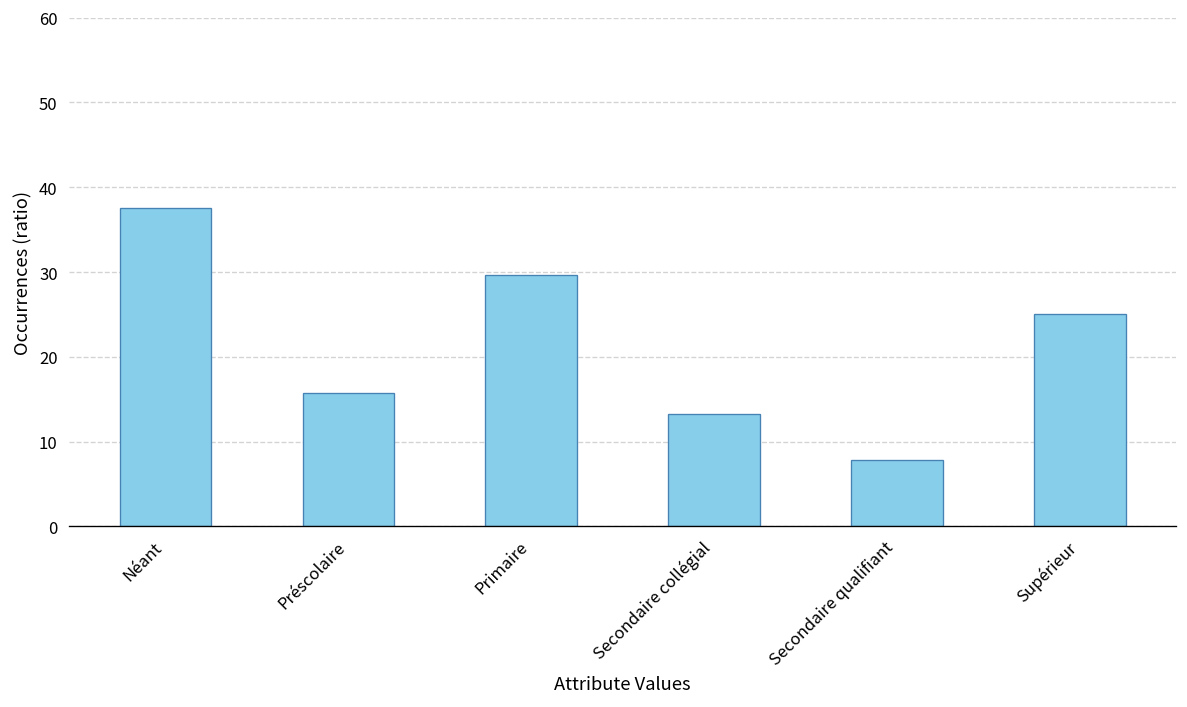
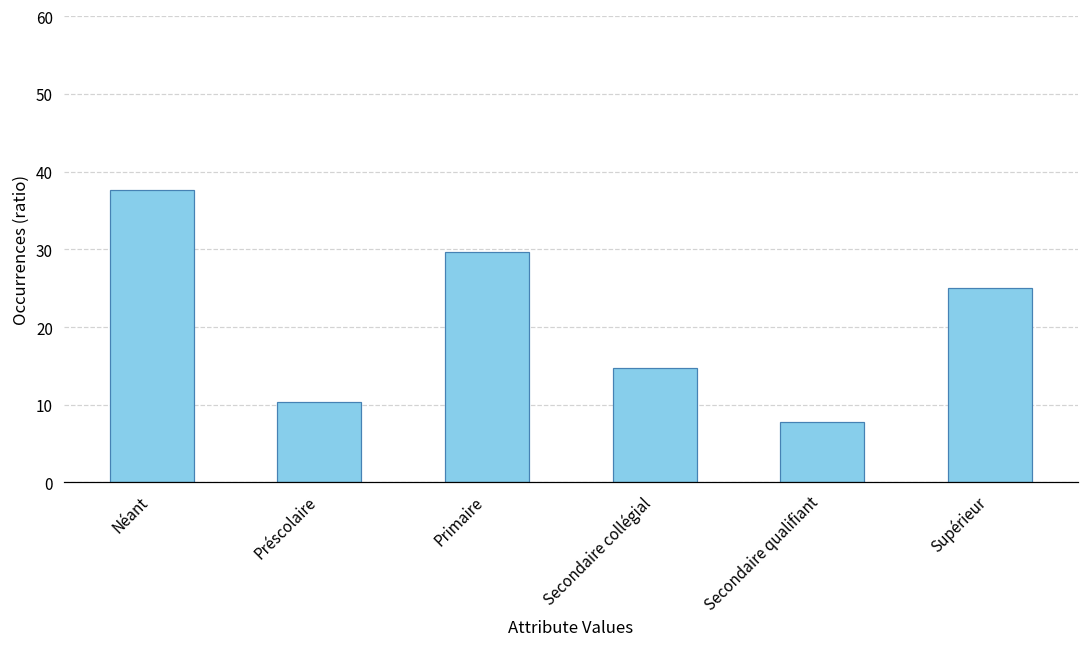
Préscolaire: 16 -> 10
Secondaire collégial: 13 -> 15
